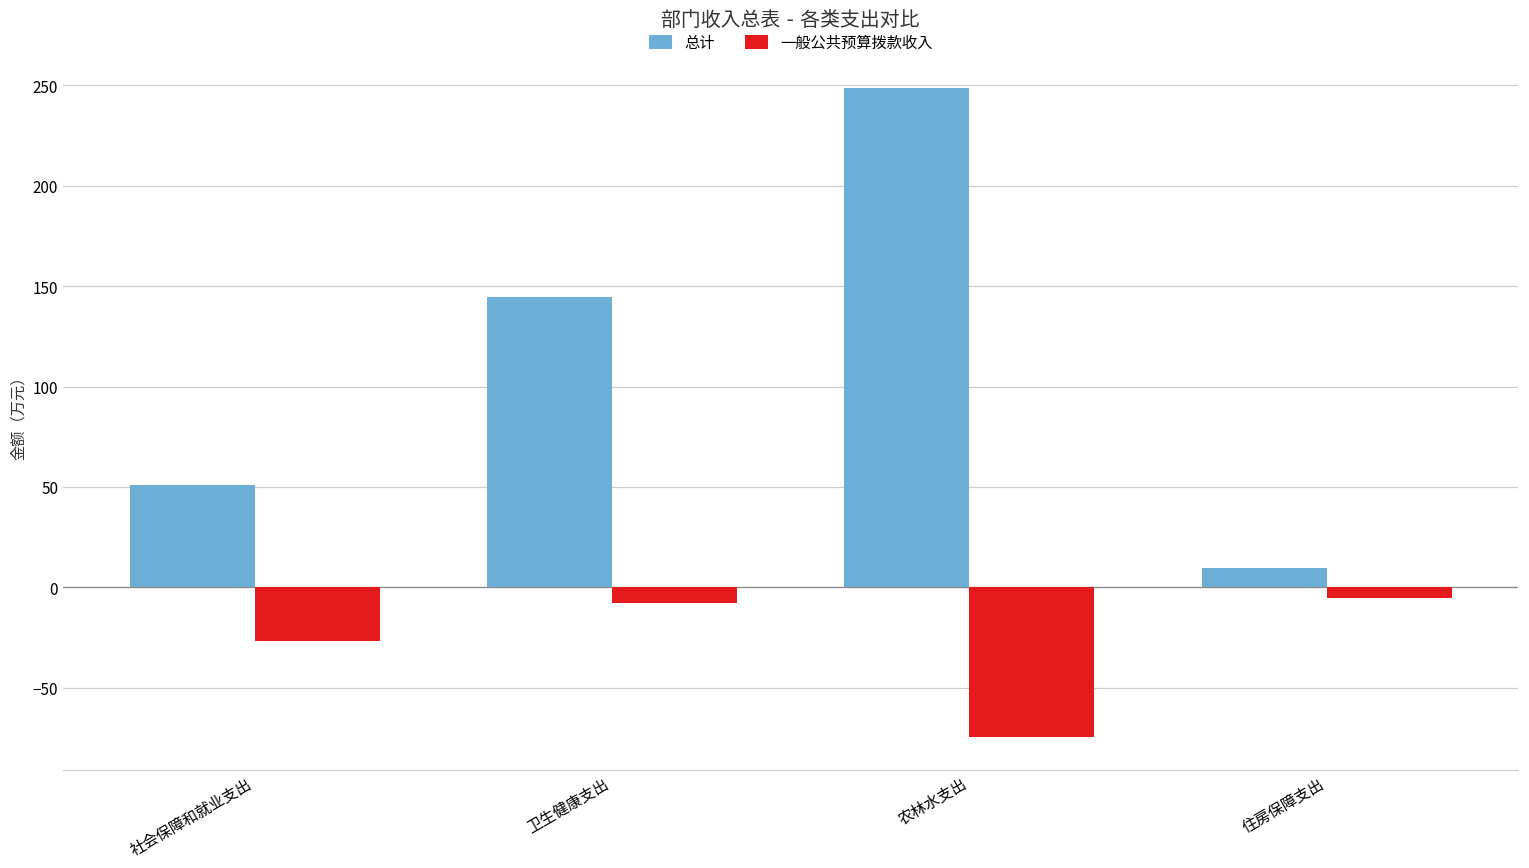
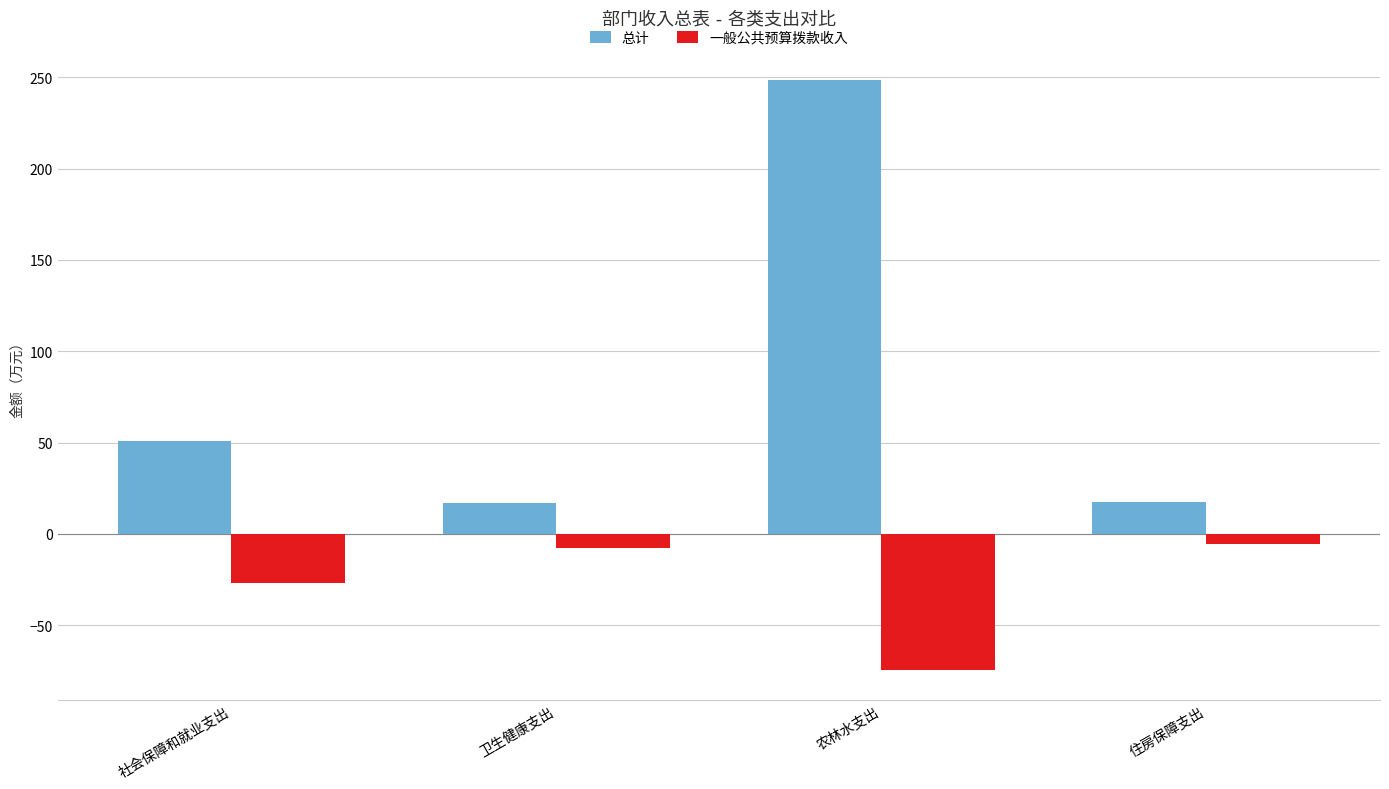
总计, 卫生健康支出: 145 -> 17
总计, 住房保障支出: 10 -> 18
